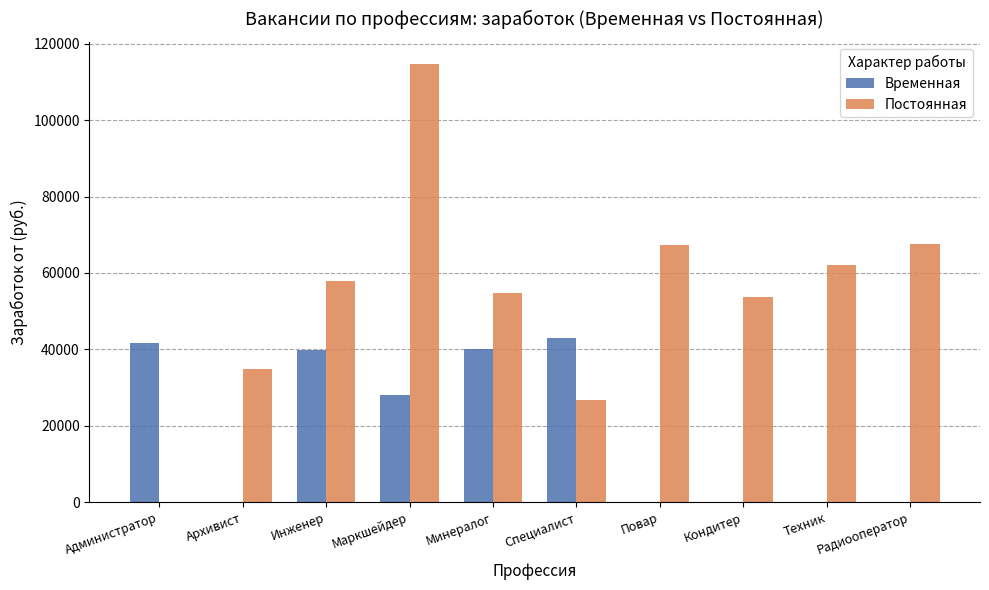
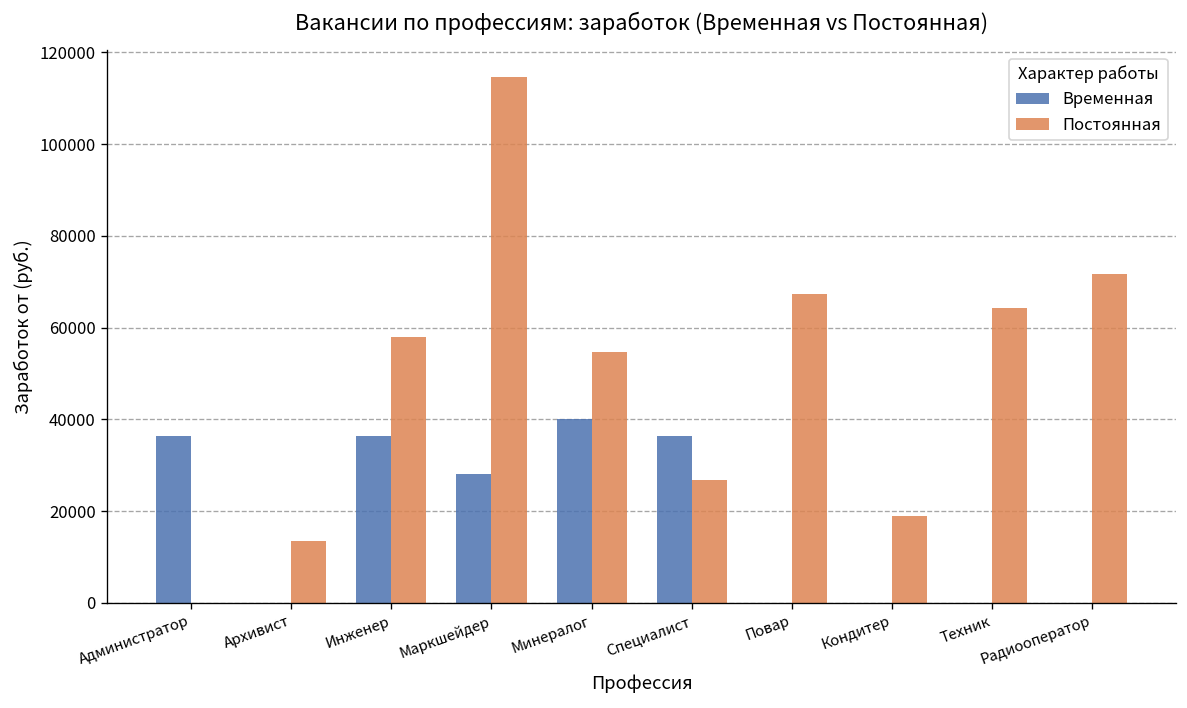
Временная, Администратор: 42000 -> 36000
Постоянная, Архивист: 35000 -> 14000
Временная, Инженер: 40000 -> 36000
Временная, Специалист: 43000 -> 36000
Постоянная, Кондитер: 54000 -> 19000
Постоянная, Техник: 62000 -> 64000
Постоянная, Радиооператор: 67000 -> 72000
